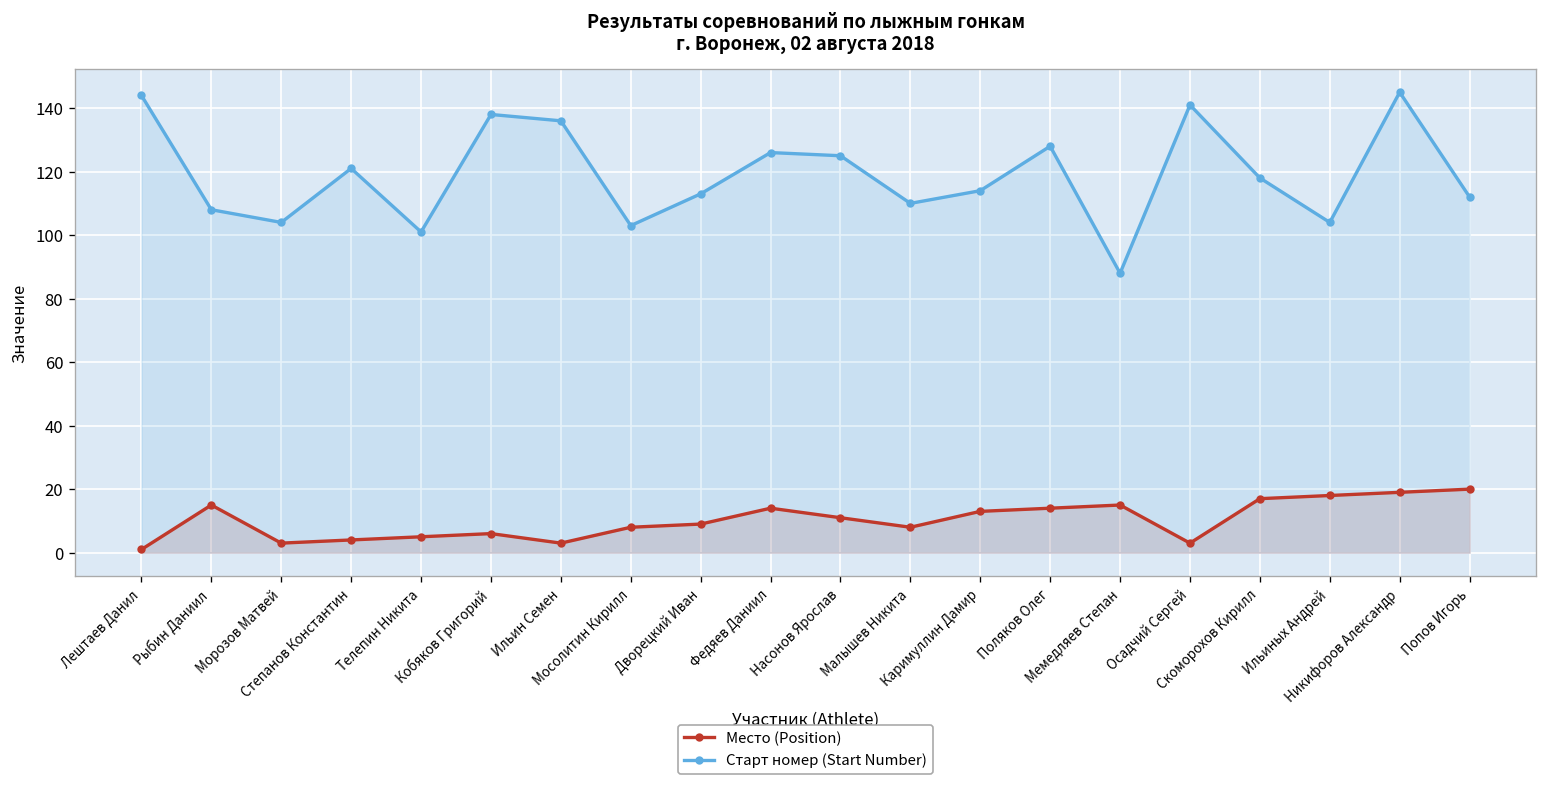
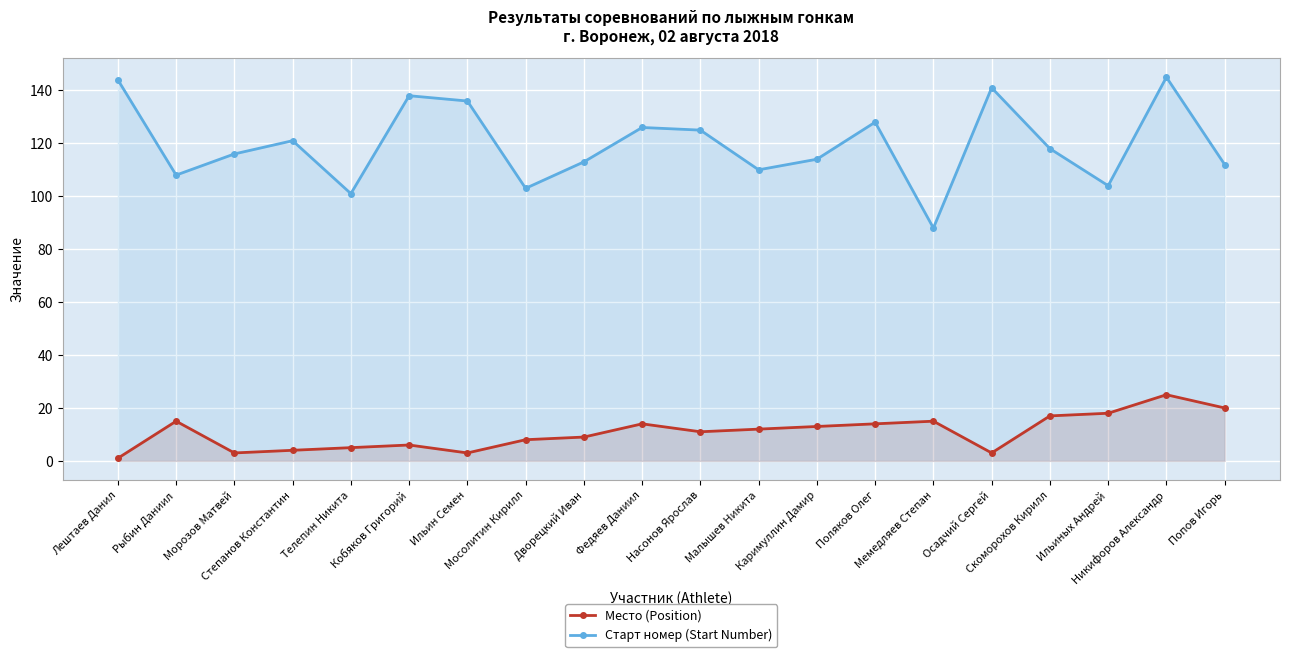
Старт номер (Start Number), Морозов Матвей: 104 -> 116
Место (Position), Малышев Никита: 8 -> 12
Место (Position), Никифоров Александр: 19 -> 25
